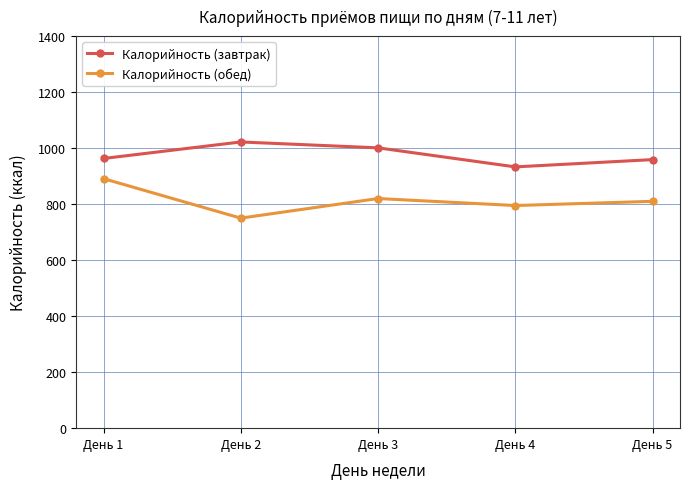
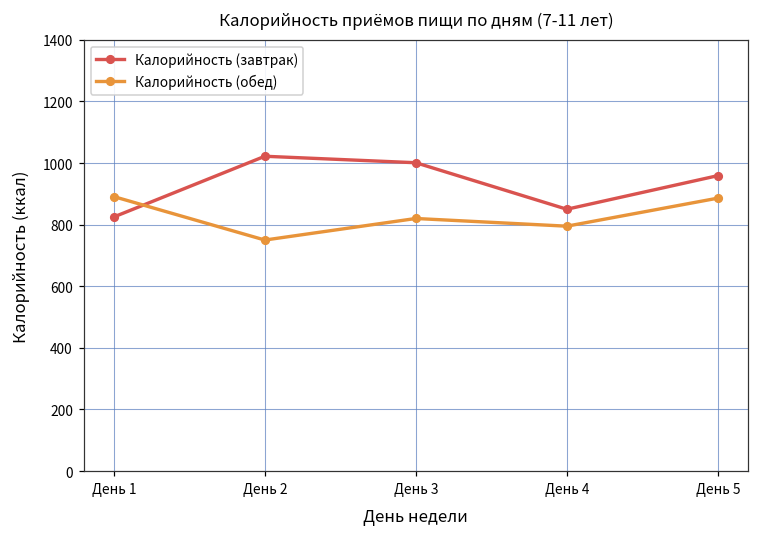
Калорийность (завтрак), День 1: 960 -> 830
Калорийность (завтрак), День 4: 930 -> 850
Калорийность (обед), День 5: 810 -> 890
